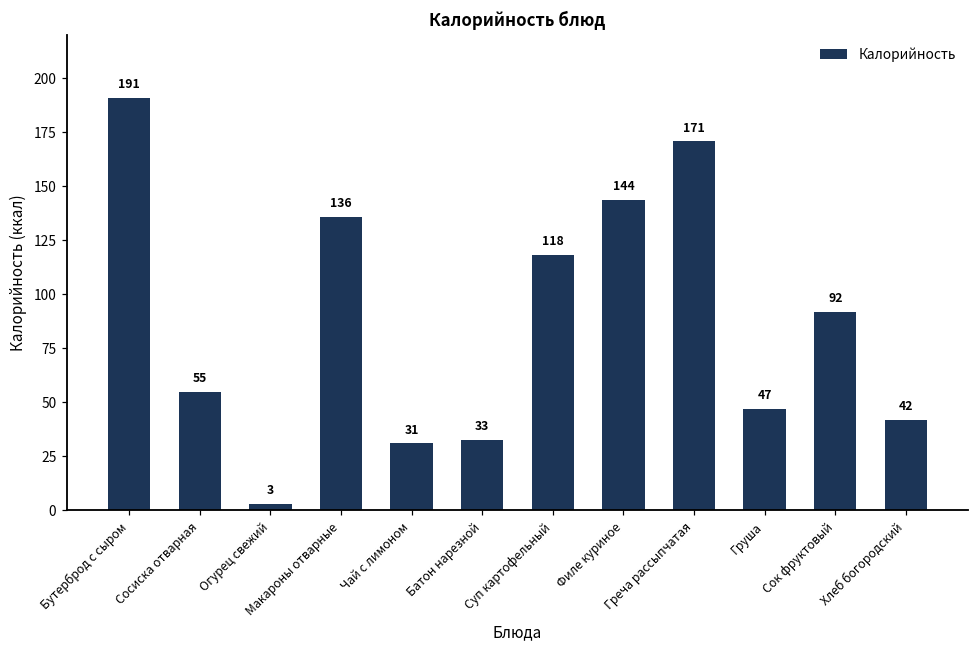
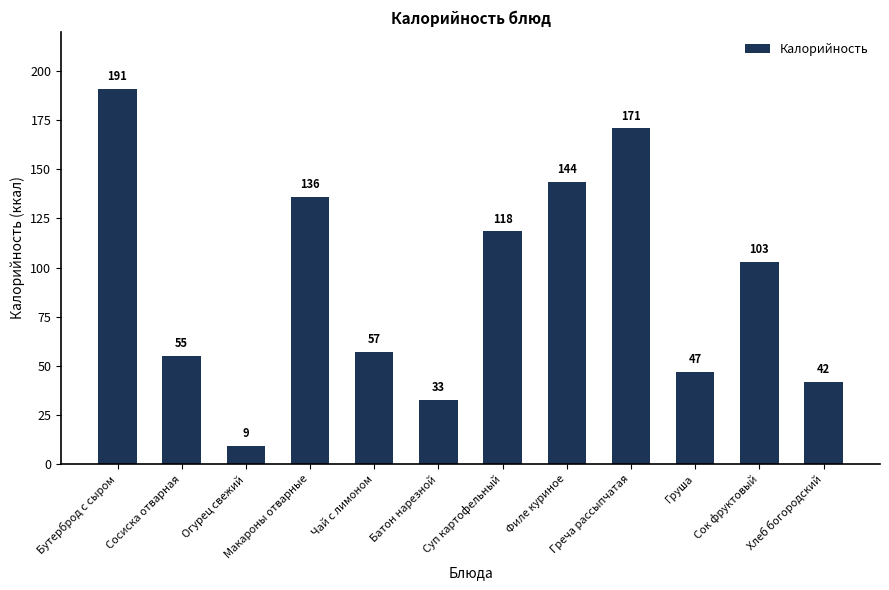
Огурец свежий: 3 -> 9
Чай с лимоном: 31 -> 57
Сок фруктовый: 92 -> 103
